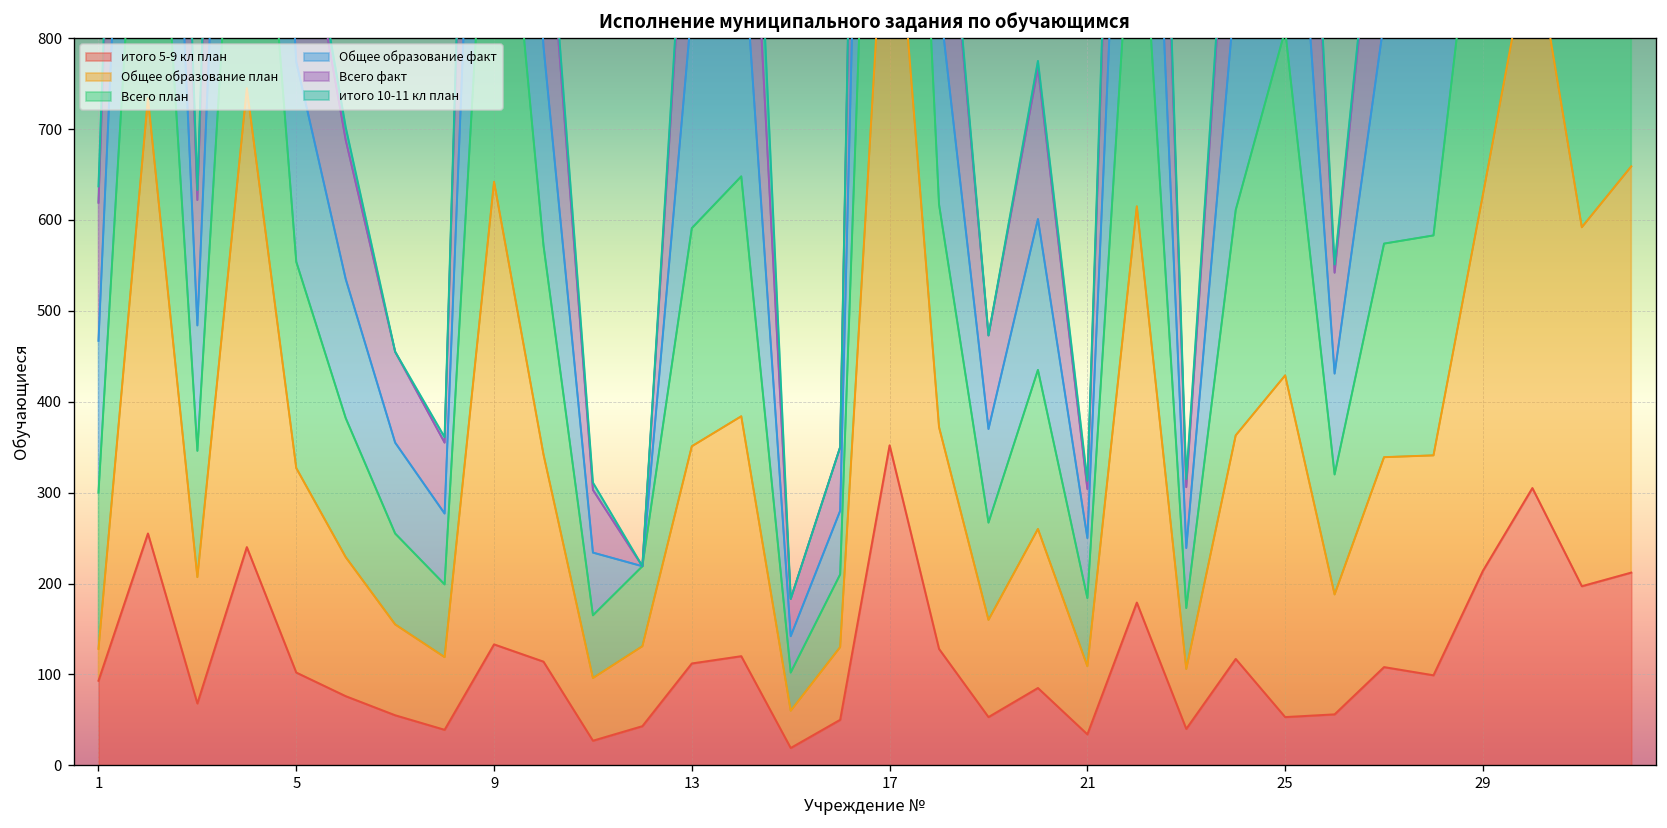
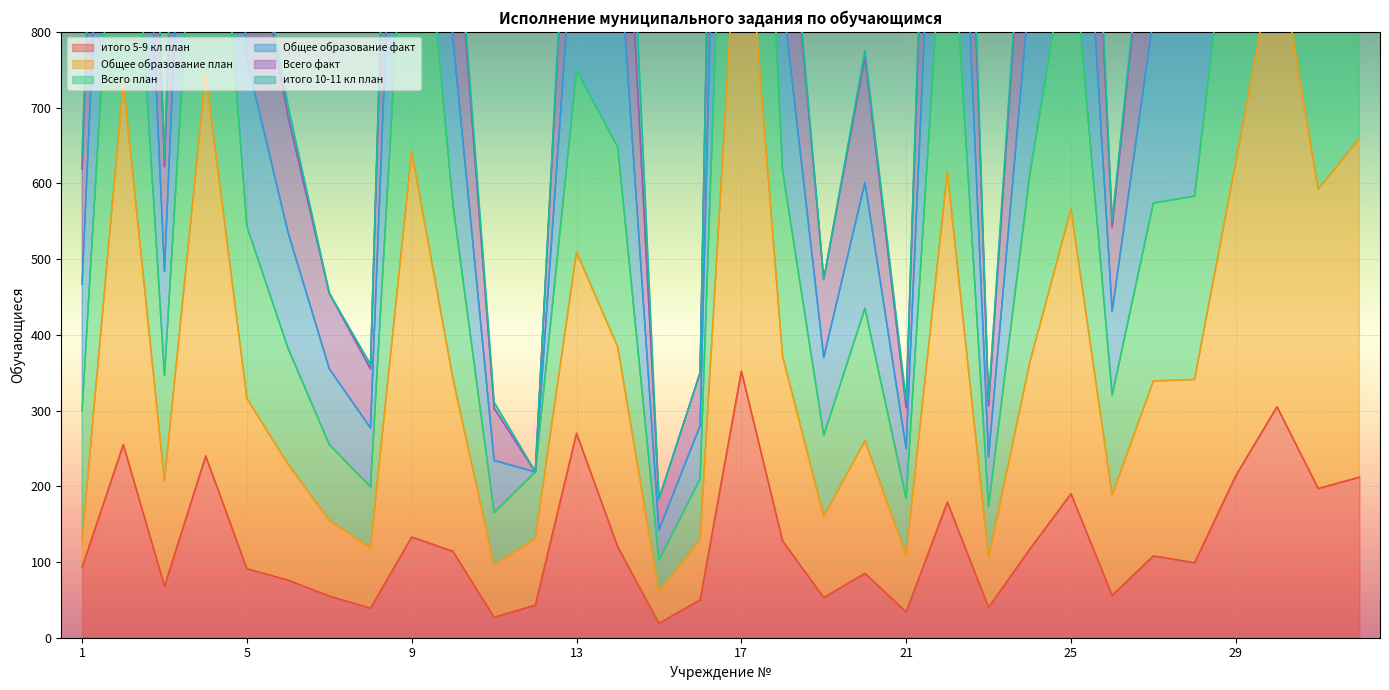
итого 5-9 кл план, 5: 100 -> 90
итого 5-9 кл план, 13: 110 -> 270
итого 5-9 кл план, 25: 50 -> 190
